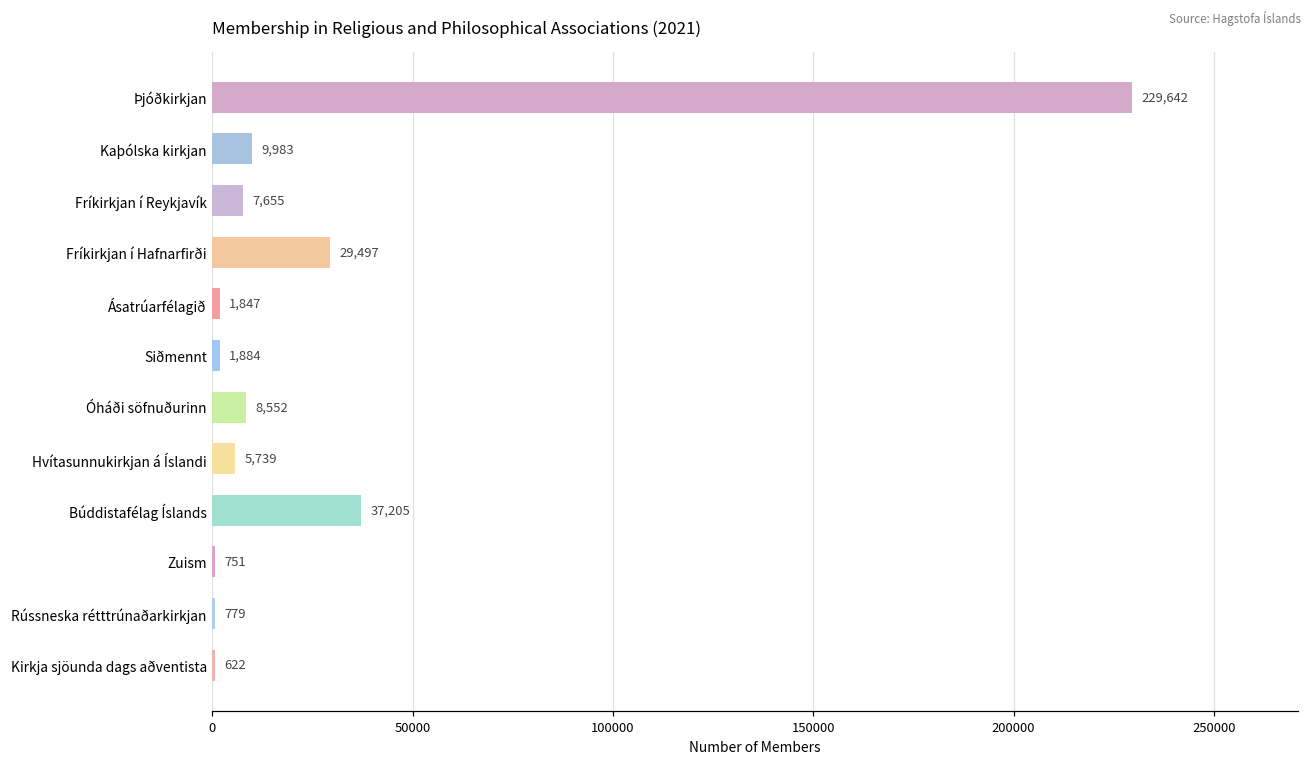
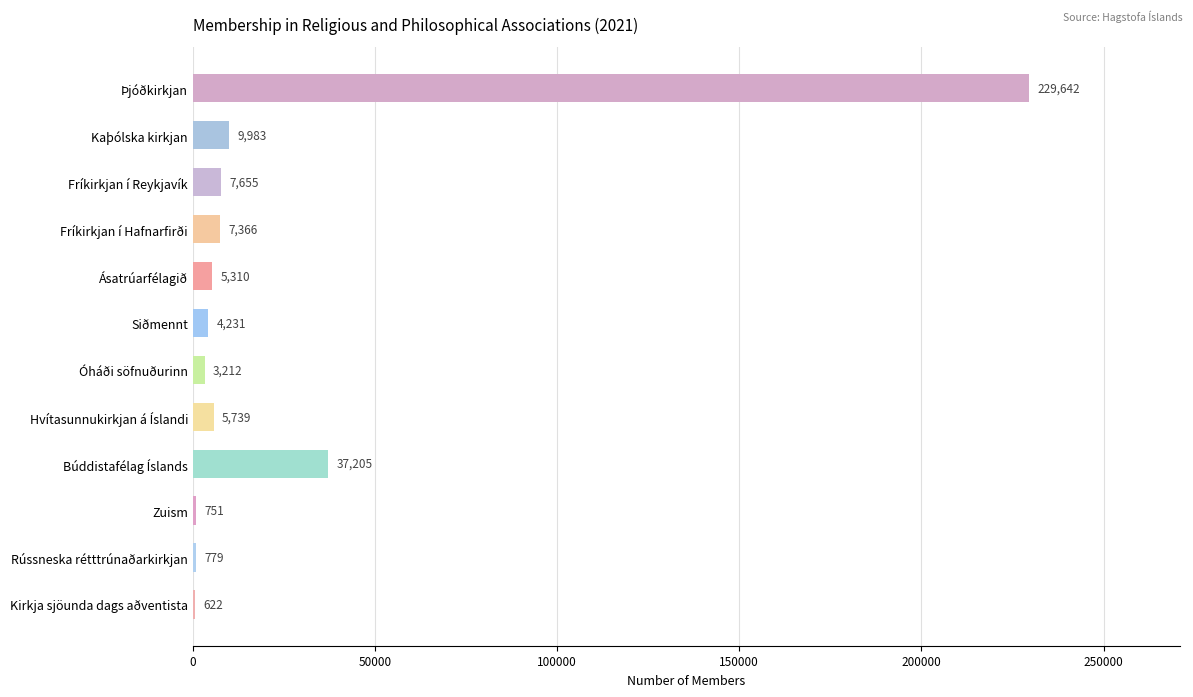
Fríkirkjan í Hafnarfirði: 29,497 -> 7,366
Ásatrúarfélagið: 1,847 -> 5,310
Siðmennt: 1,884 -> 4,231
Óháði söfnuðurinn: 8,552 -> 3,212
